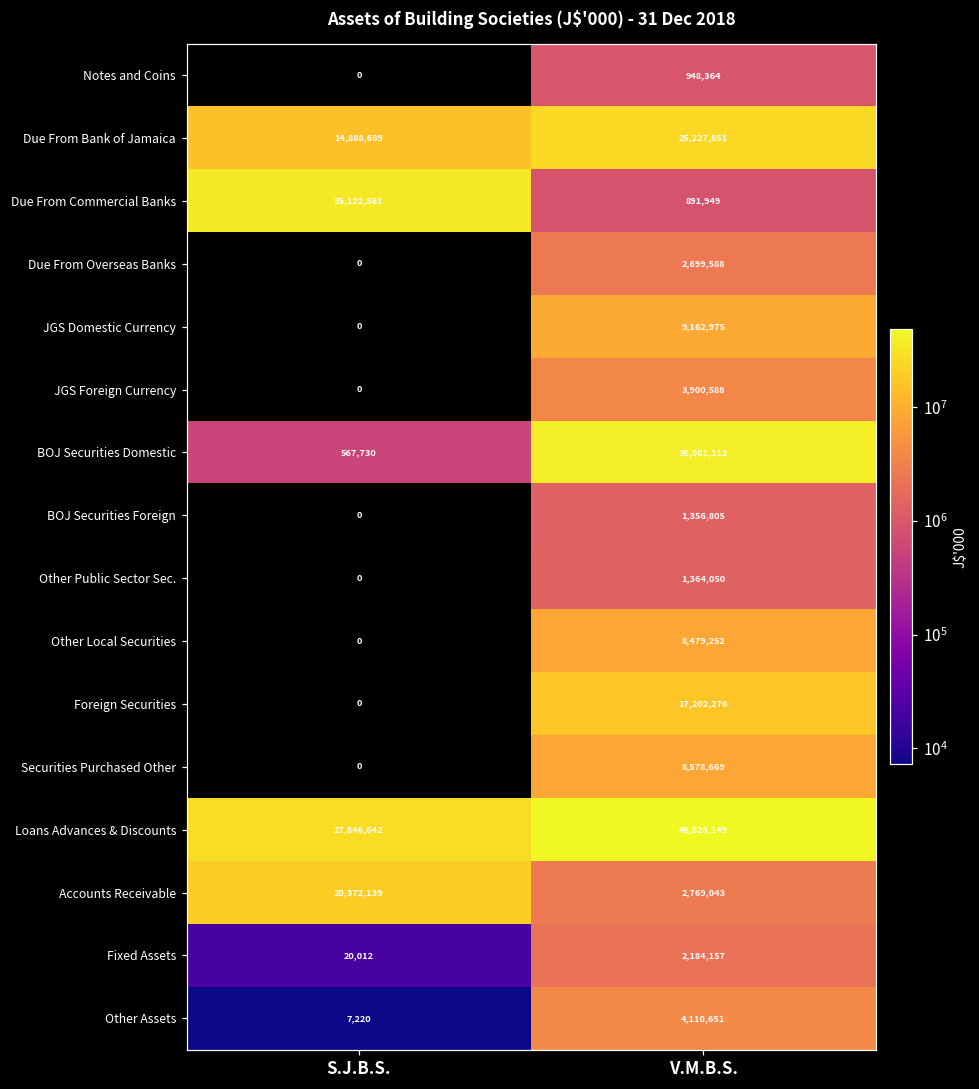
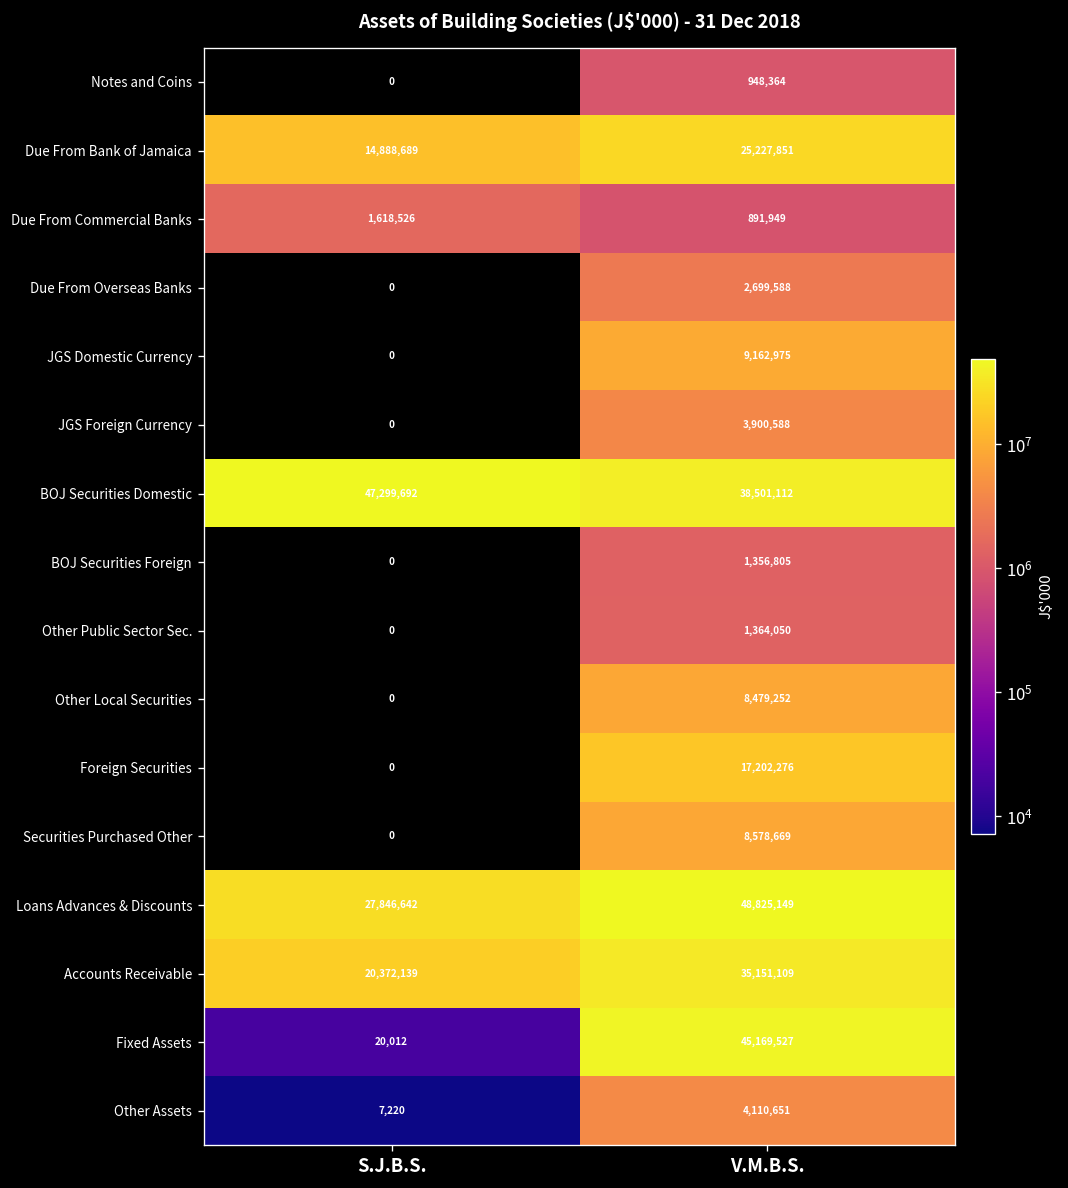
Due From Commercial Banks, S.J.B.S.: 35,122,561 -> 1,618,526
BOJ Securities Domestic, S.J.B.S.: 567,730 -> 47,299,692
Accounts Receivable, V.M.B.S.: 2,769,043 -> 35,151,109
Fixed Assets, V.M.B.S.: 2,184,157 -> 45,169,527
